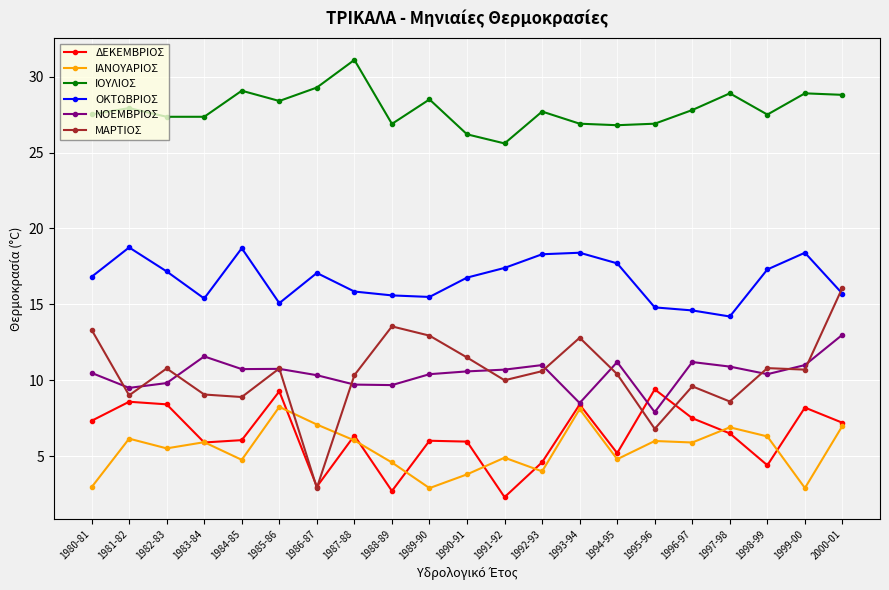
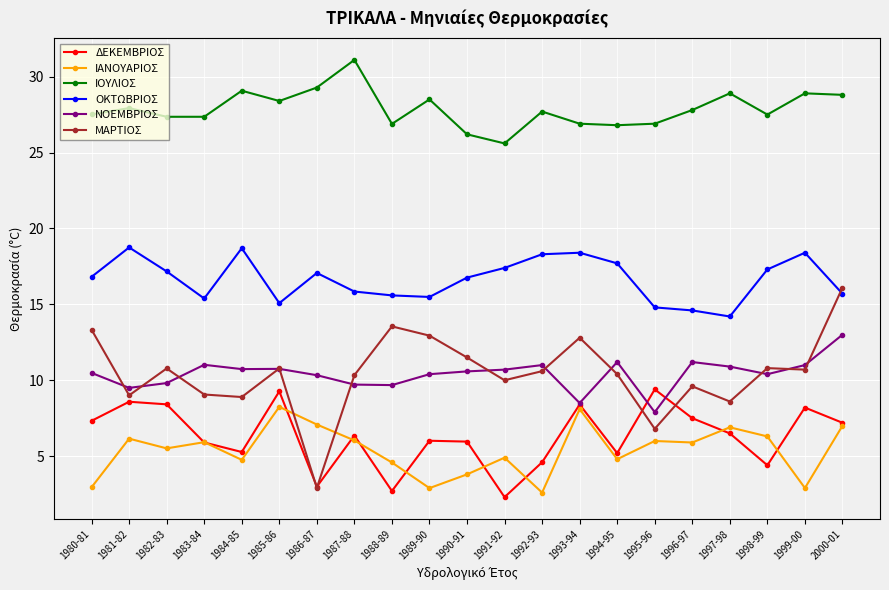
ΝΟΕΜΒΡΙΟΣ, 1983-84: 11.6 -> 11.0
ΔΕΚΕΜΒΡΙΟΣ, 1984-85: 6.1 -> 5.3
ΙΑΝΟΥΑΡΙΟΣ, 1992-93: 4.0 -> 2.6
